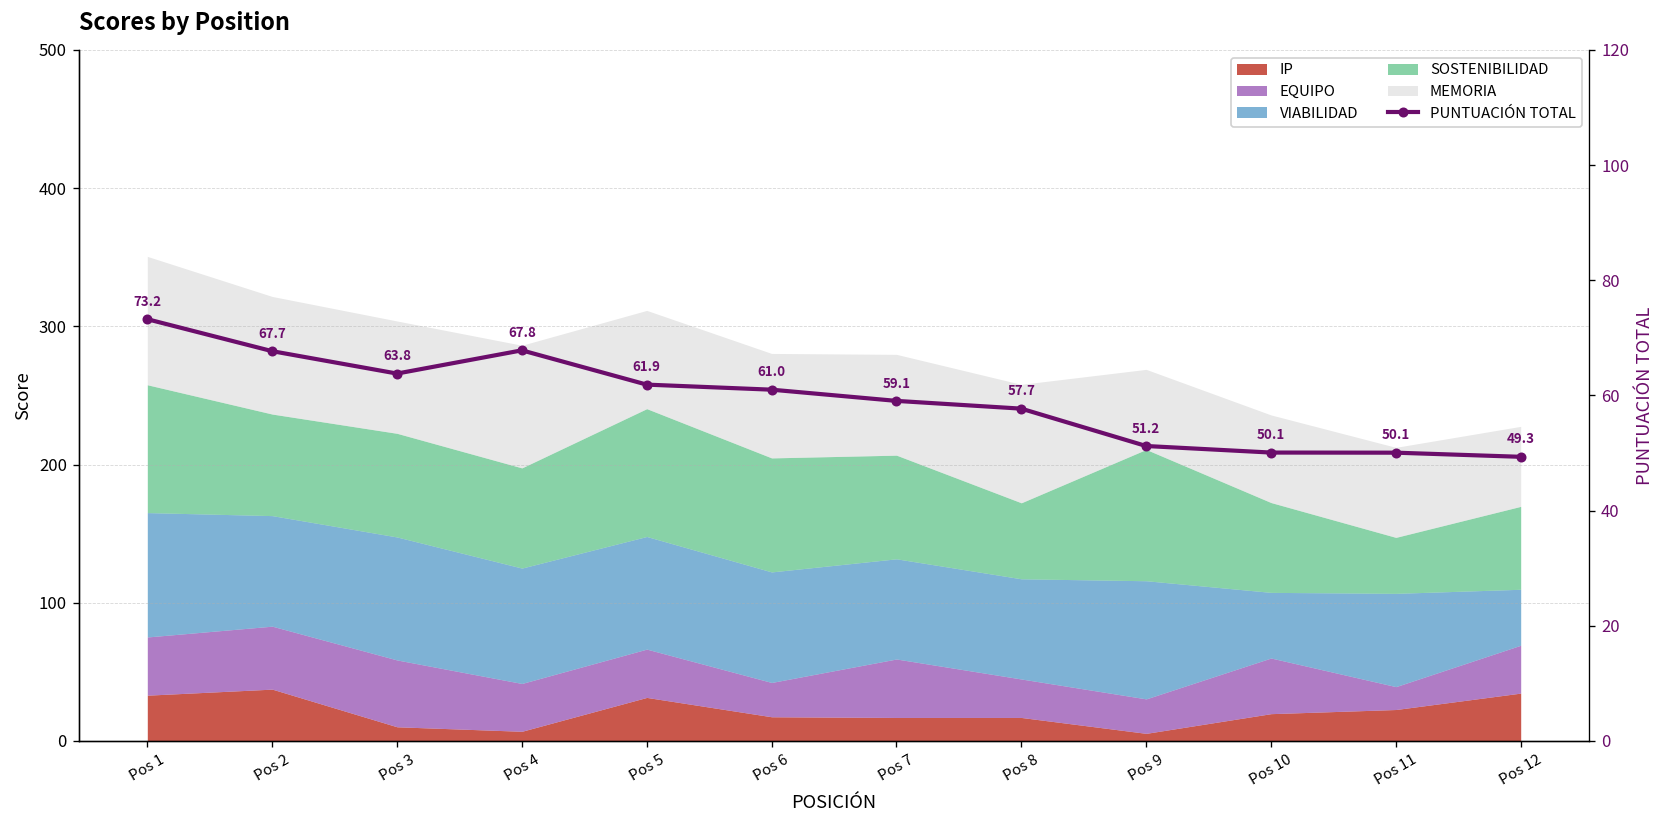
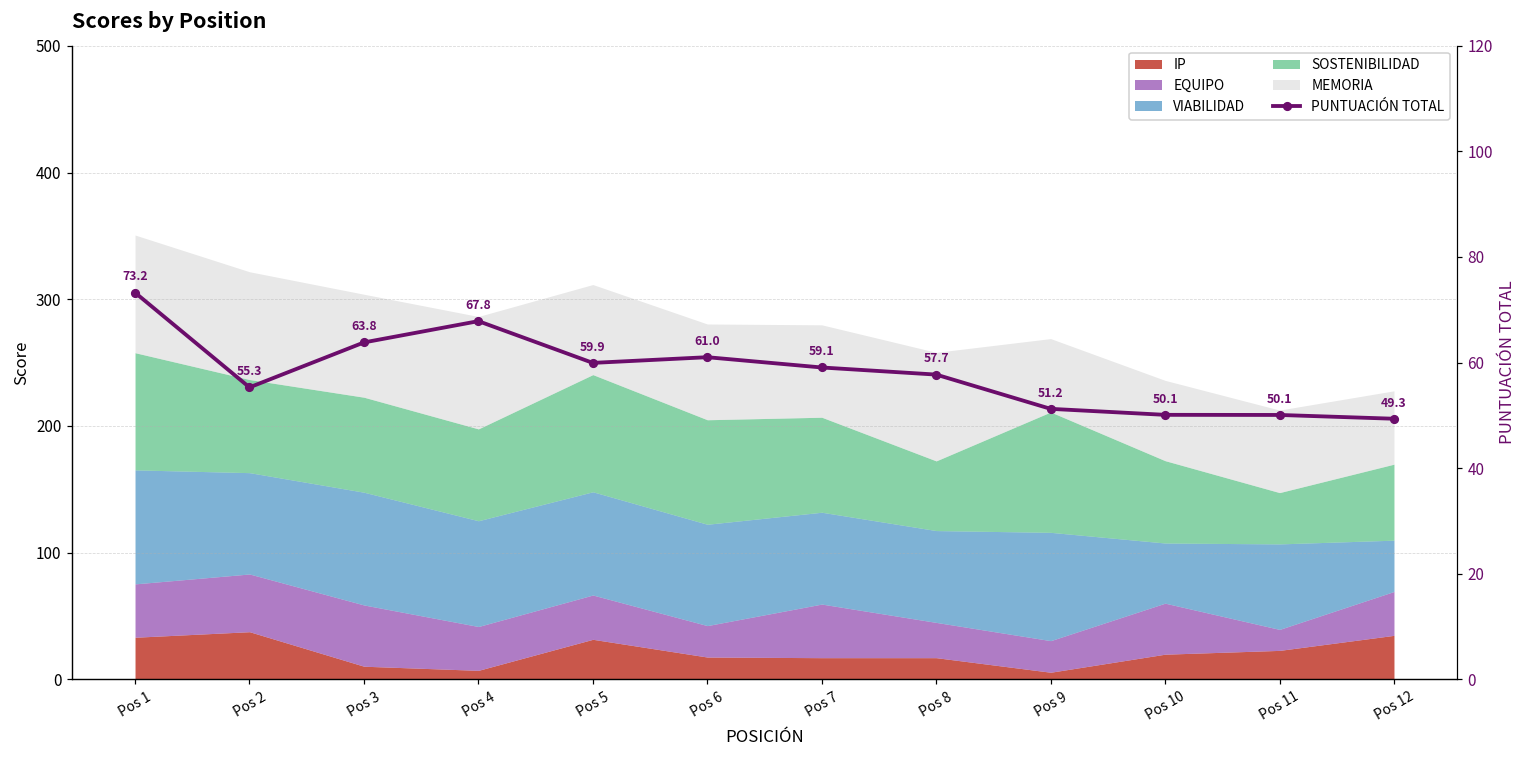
PUNTUACIÓN TOTAL, Pos 2: 67.7 -> 55.3
PUNTUACIÓN TOTAL, Pos 5: 61.9 -> 59.9
